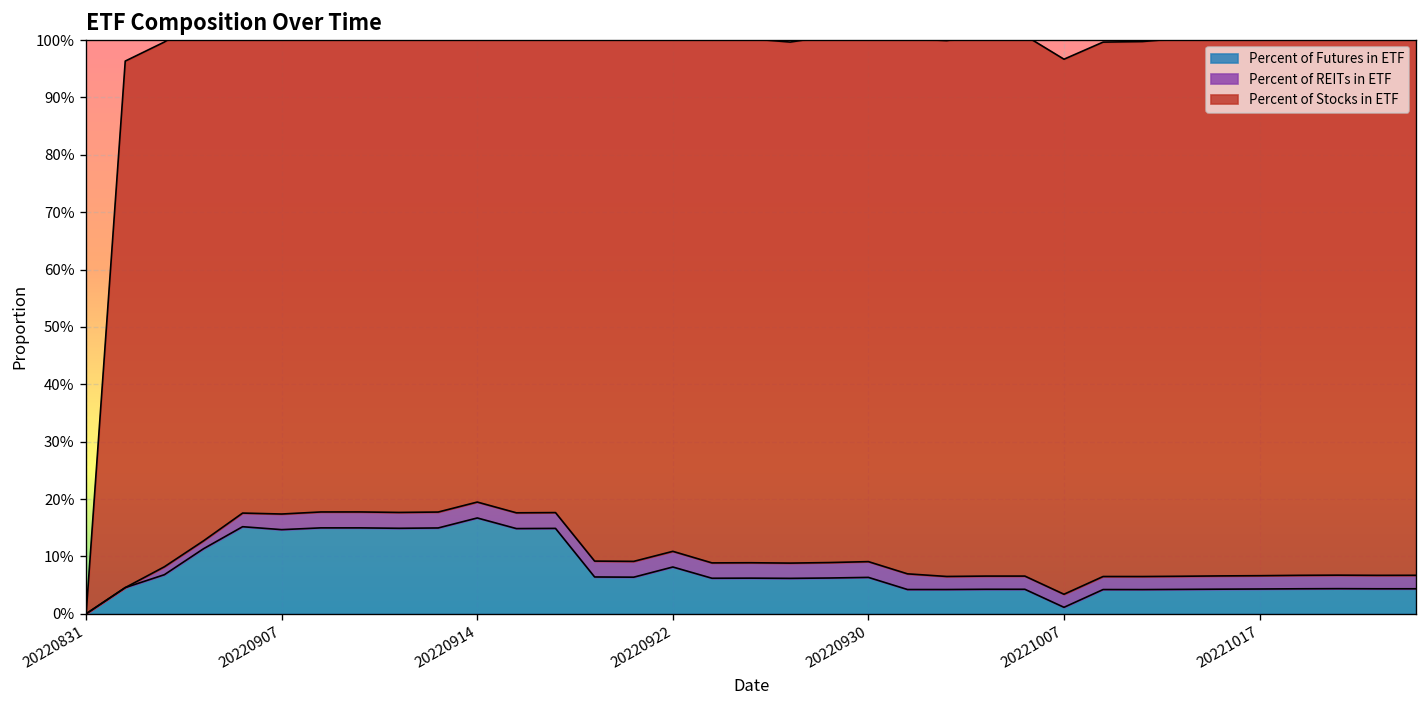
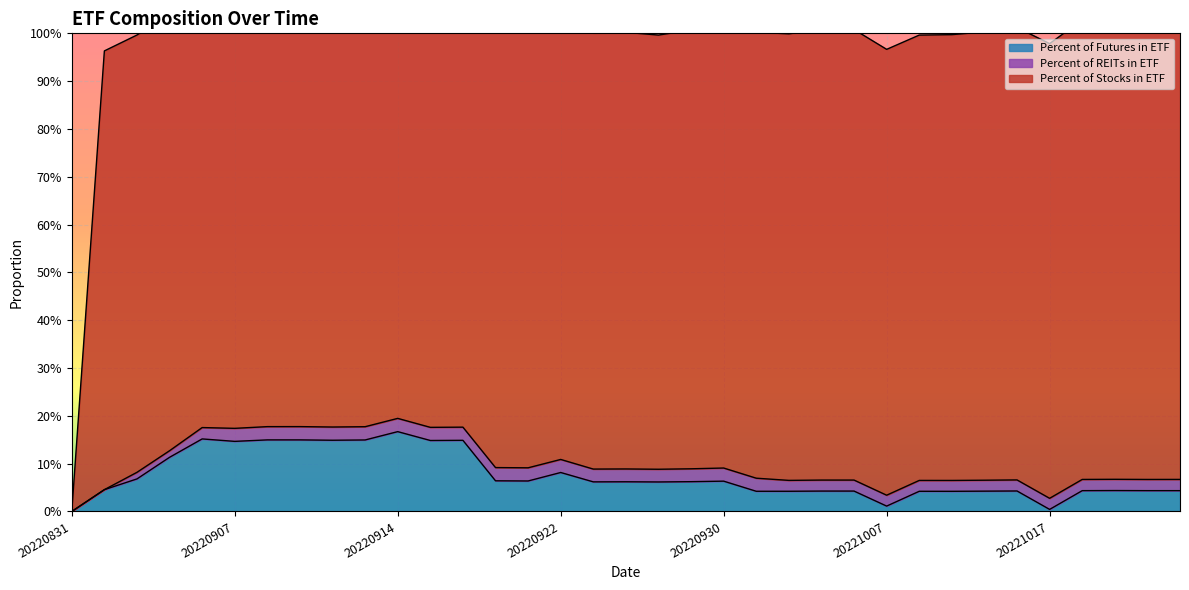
Percent of Futures in ETF, 20221017: 4% -> 0%
